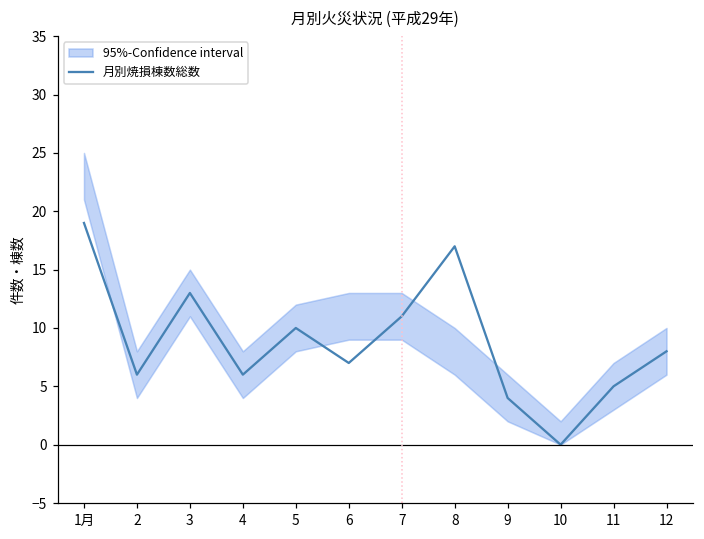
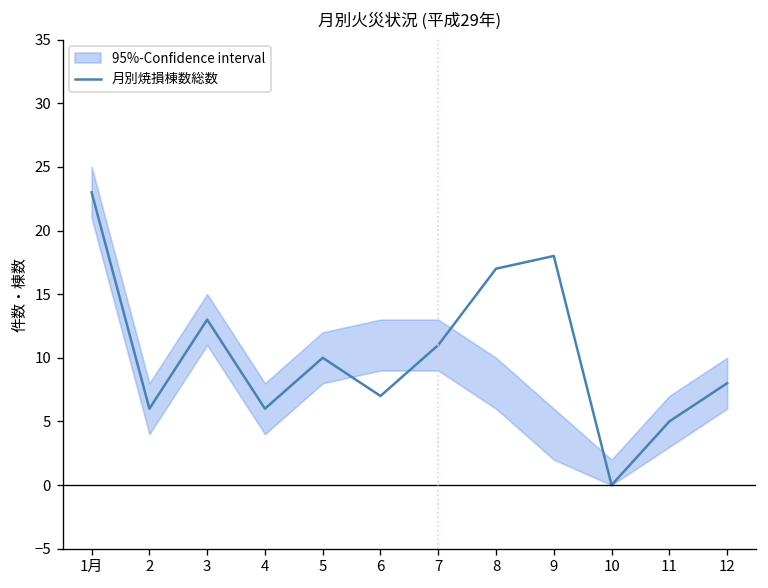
月別焼損棟数総数, 1月: 19 -> 23
月別焼損棟数総数, 9: 4 -> 18
